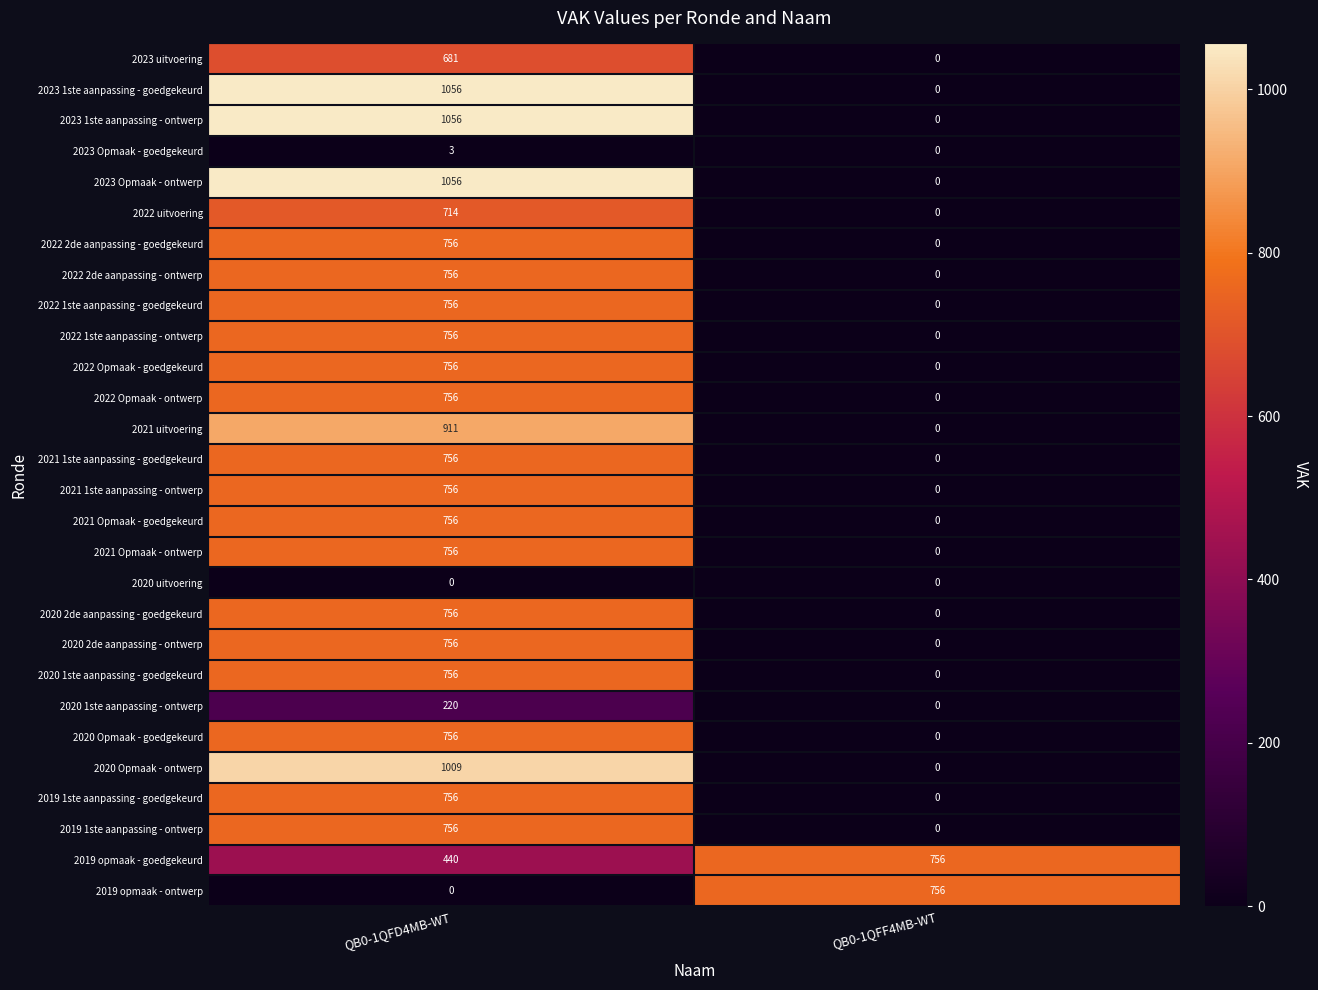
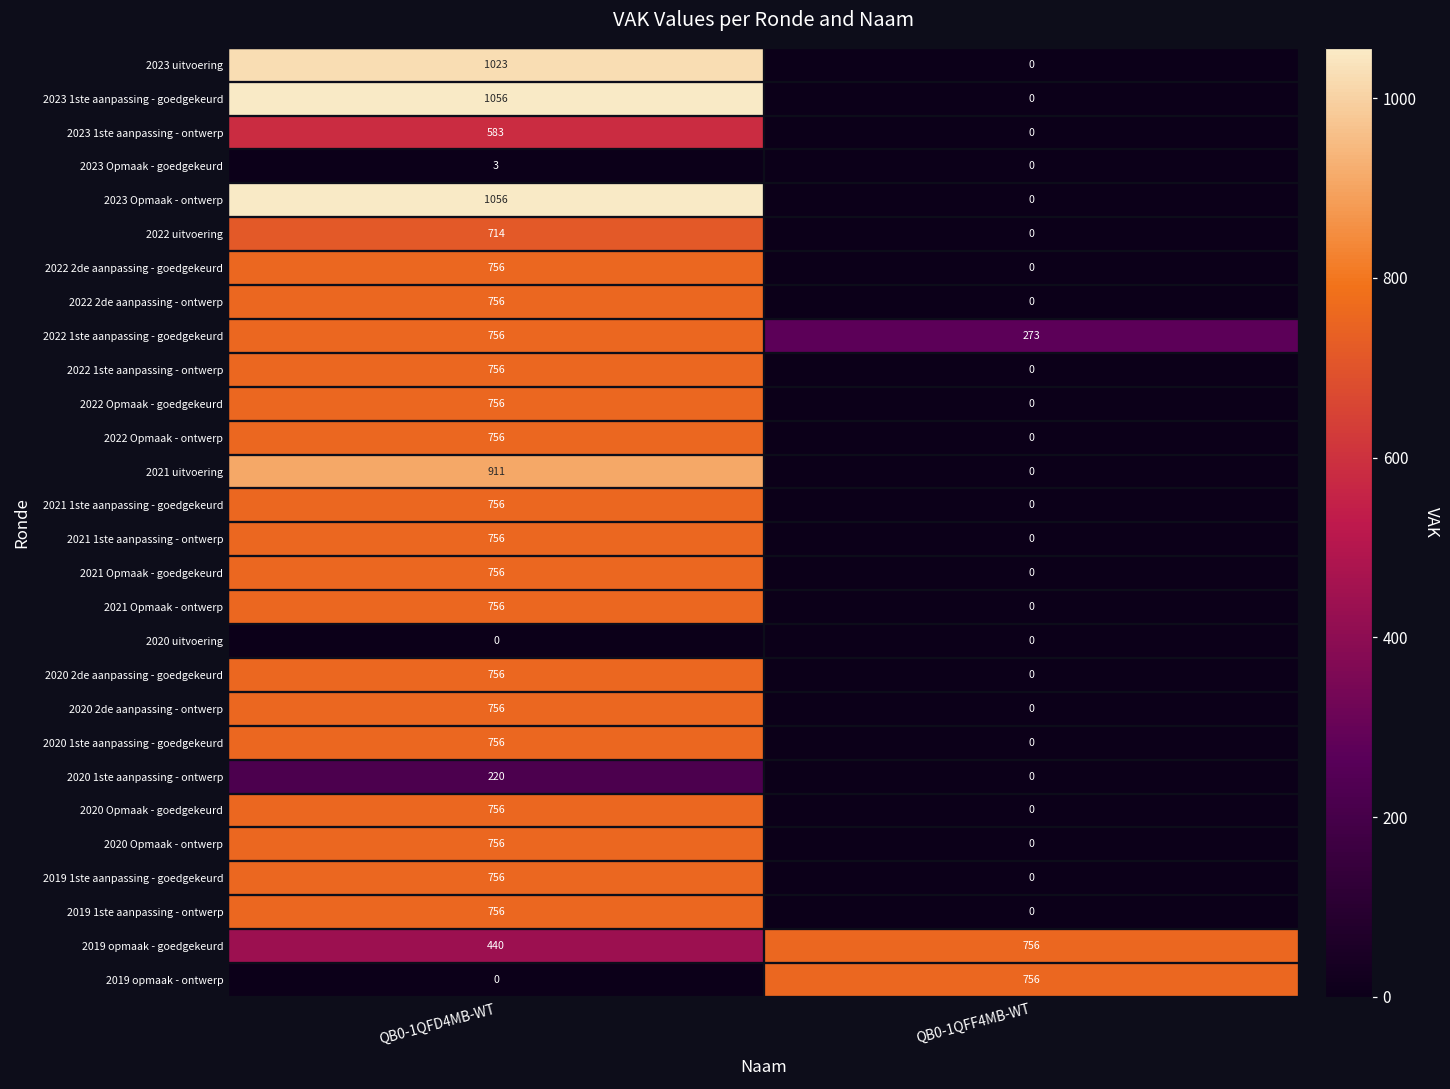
2023 uitvoering, QB0-1QFD4MB-WT: 681 -> 1023
2023 1ste aanpassing - ontwerp, QB0-1QFD4MB-WT: 1056 -> 583
2022 1ste aanpassing - goedgekeurd, QB0-1QFF4MB-WT: 0 -> 273
2020 Opmaak - ontwerp, QB0-1QFD4MB-WT: 1009 -> 756
